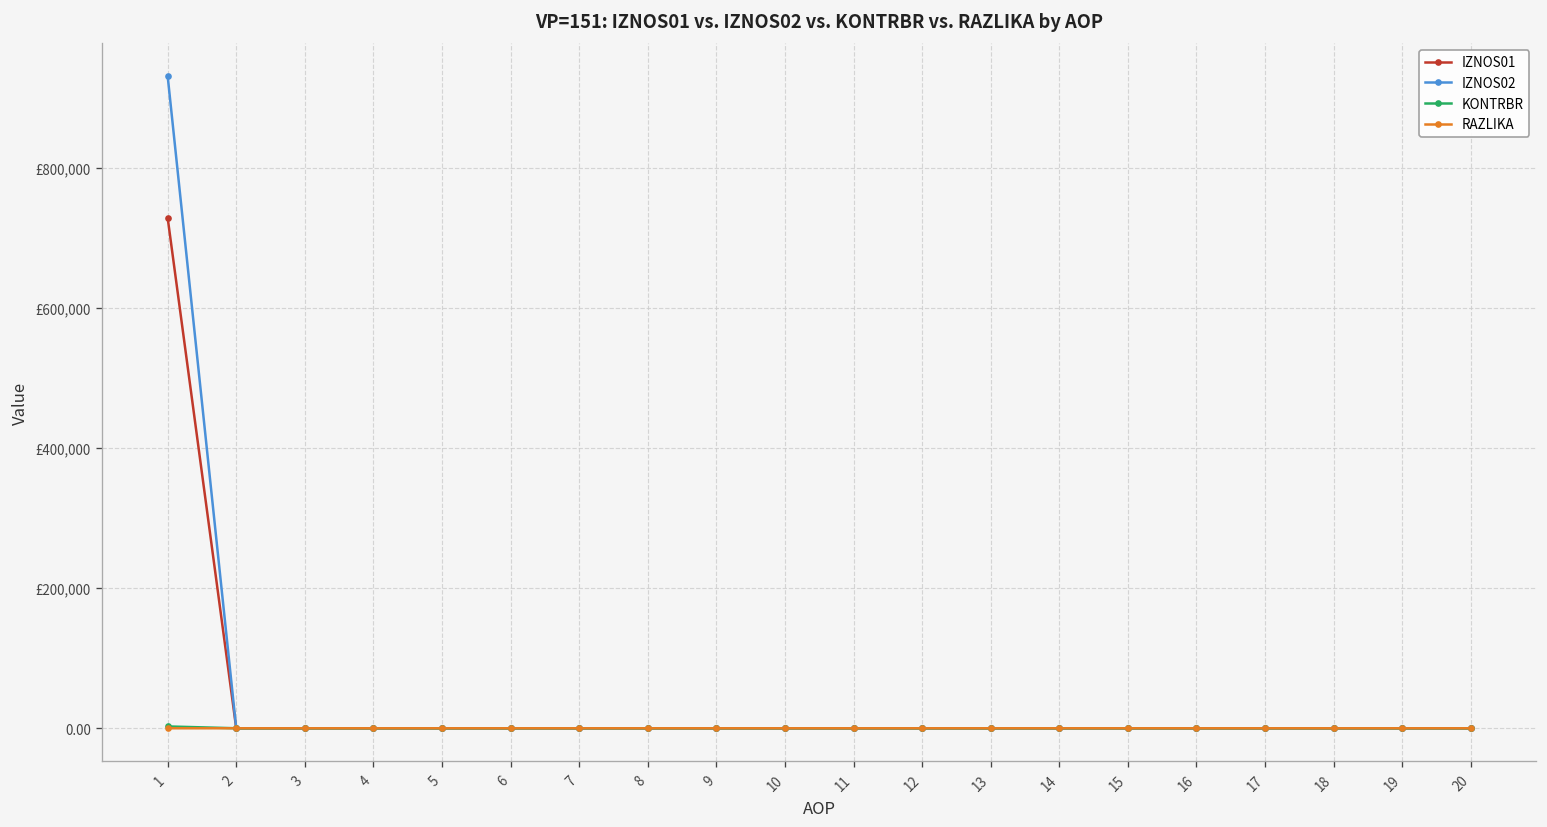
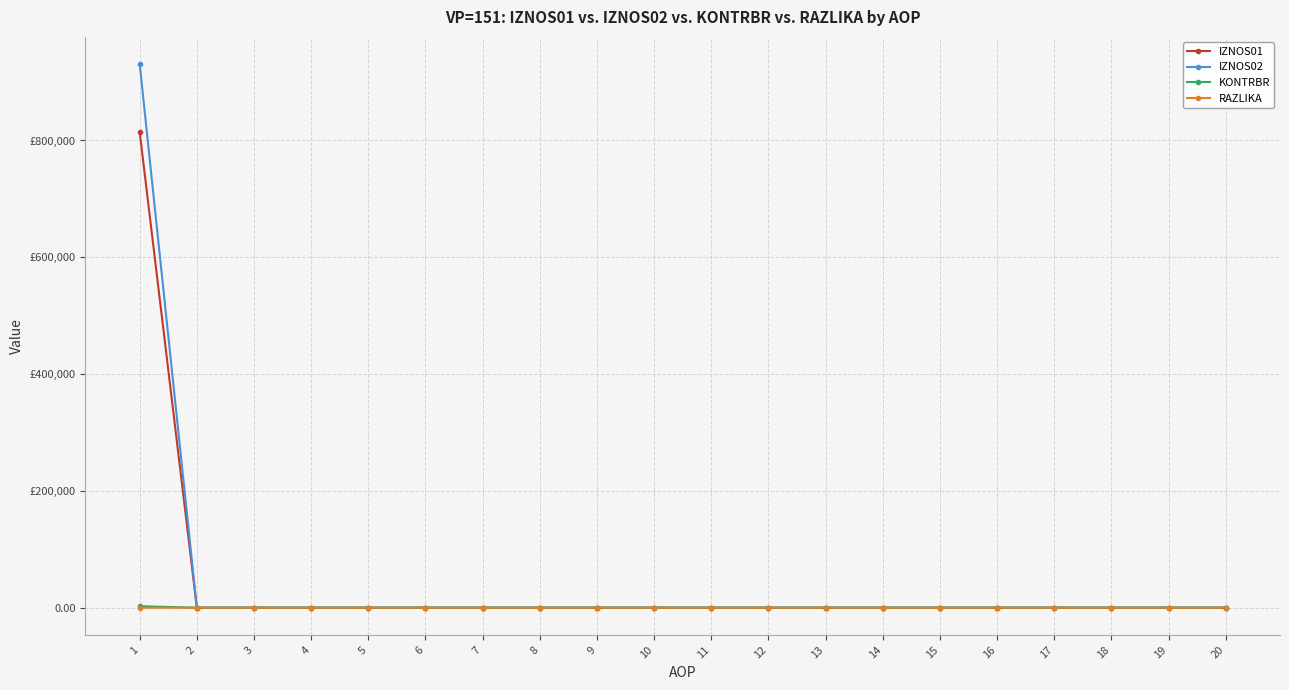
IZNOS01, 1: £730,000 -> £810,000
